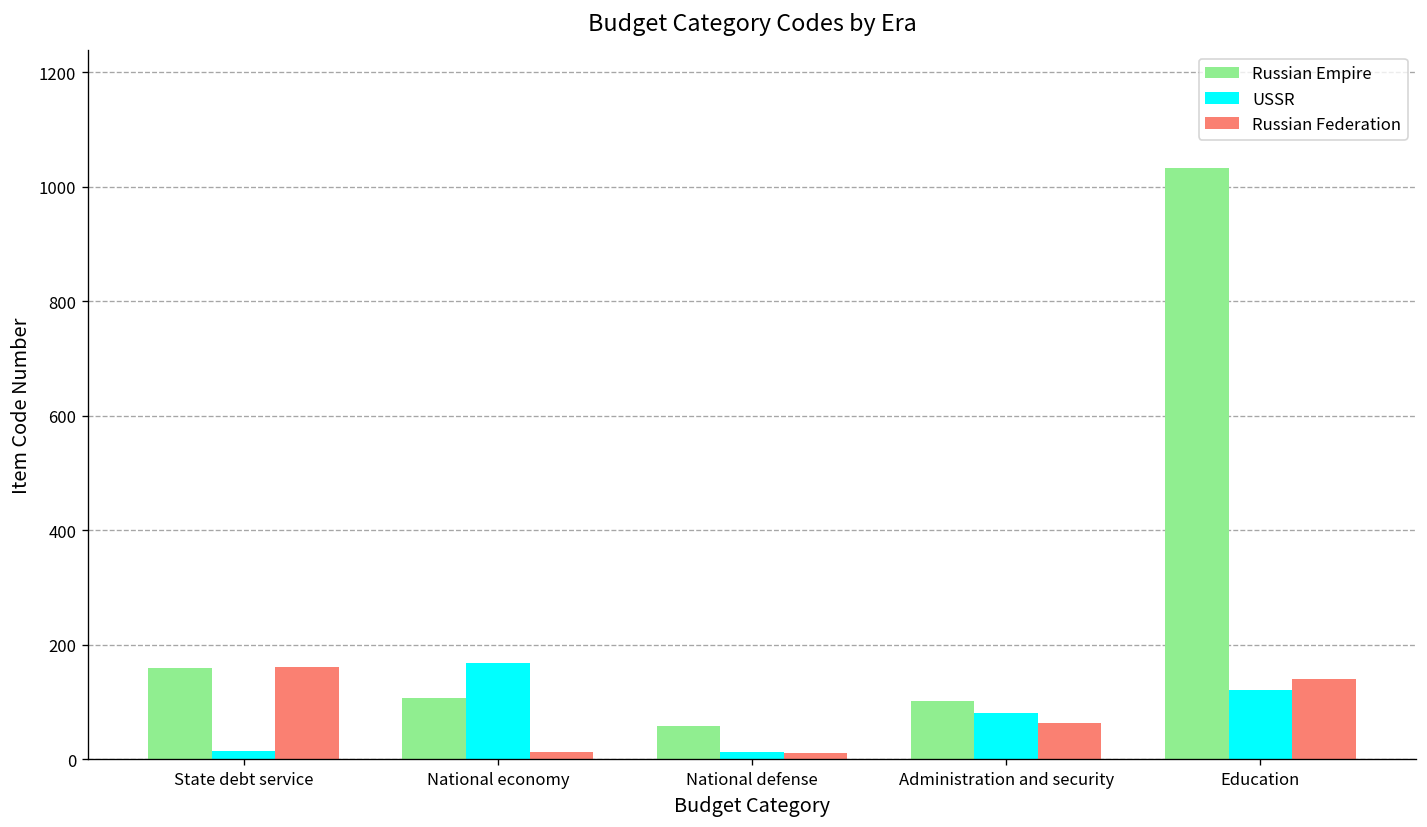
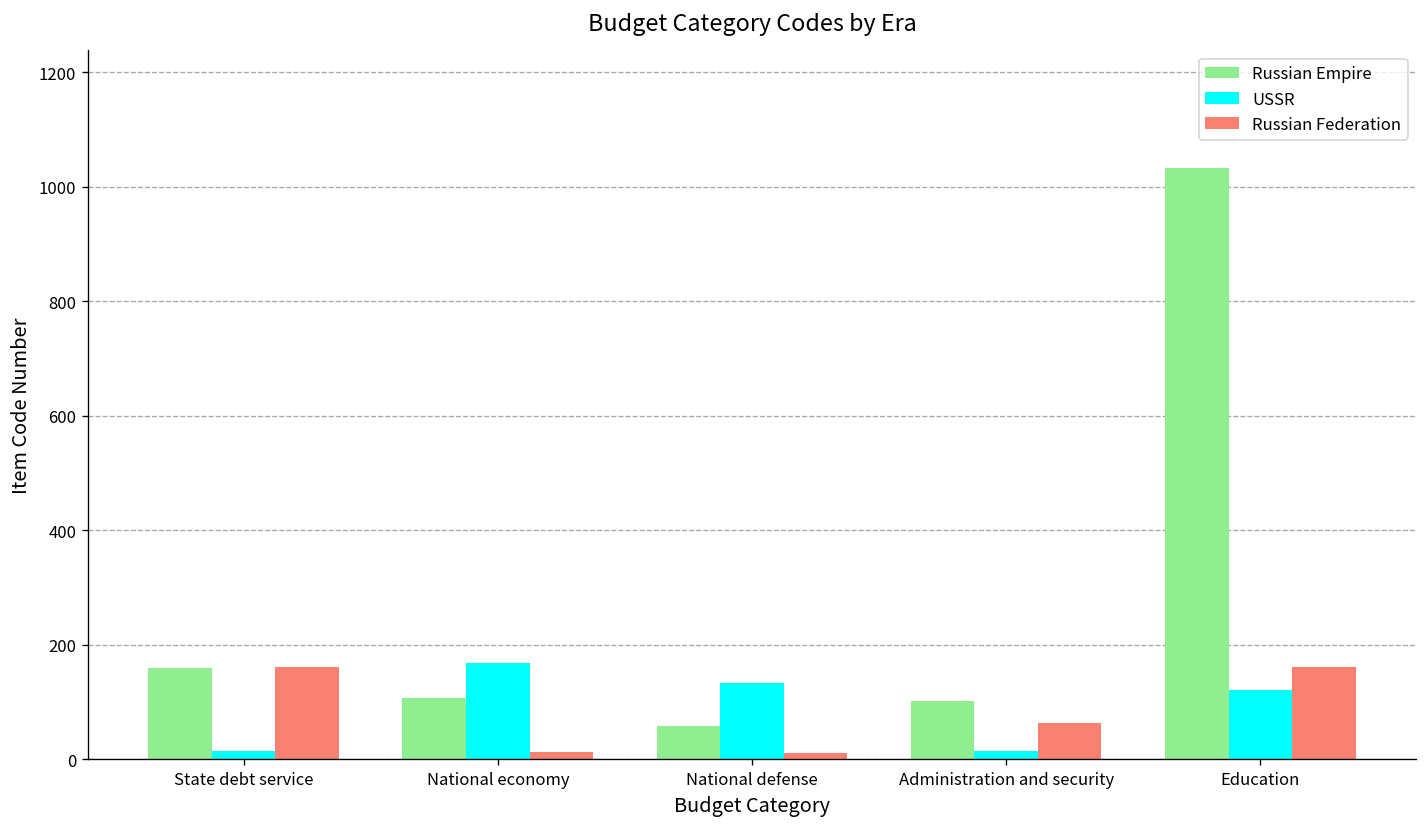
USSR, National defense: 10 -> 130
USSR, Administration and security: 80 -> 10
Russian Federation, Education: 140 -> 160
